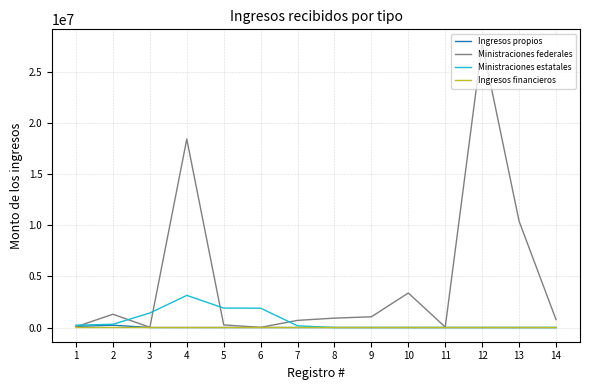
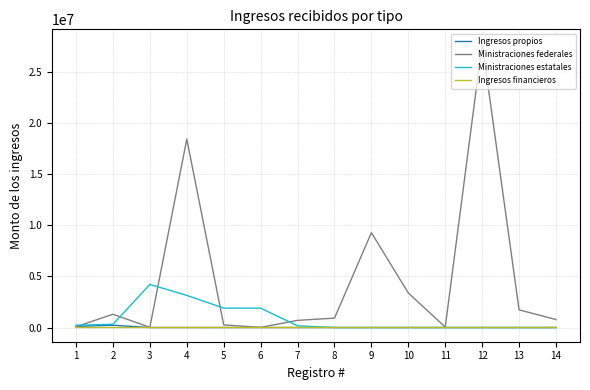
Ministraciones estatales, 3: 1400000 -> 4200000
Ministraciones federales, 9: 1000000 -> 9300000
Ministraciones federales, 13: 10400000 -> 1700000
